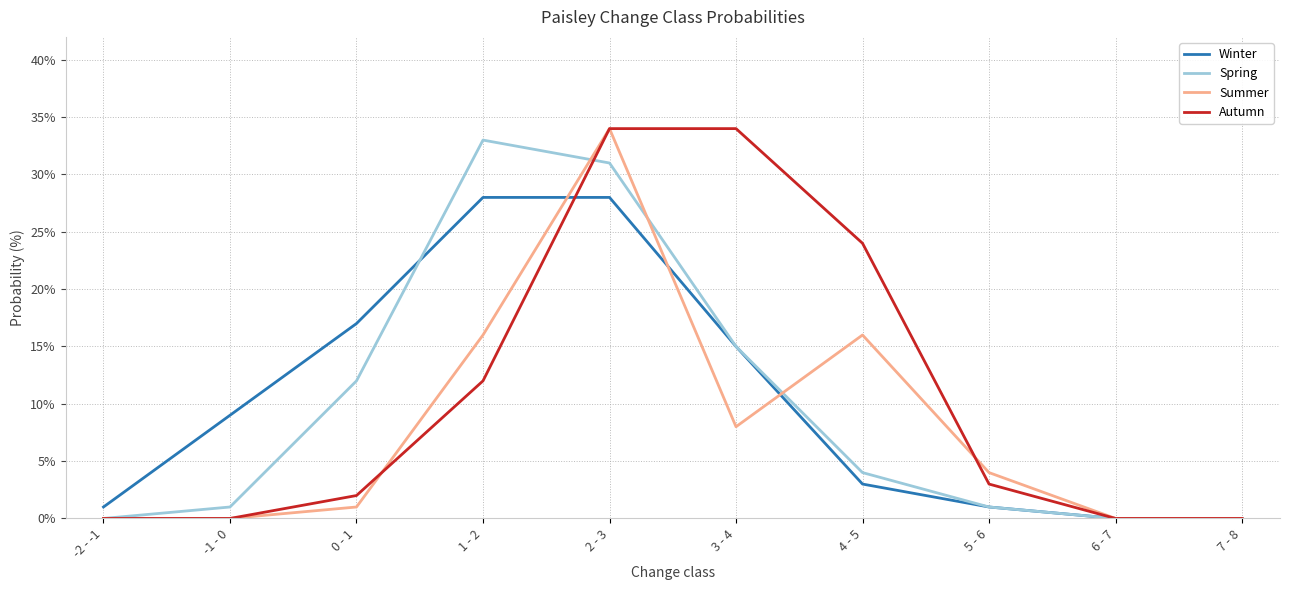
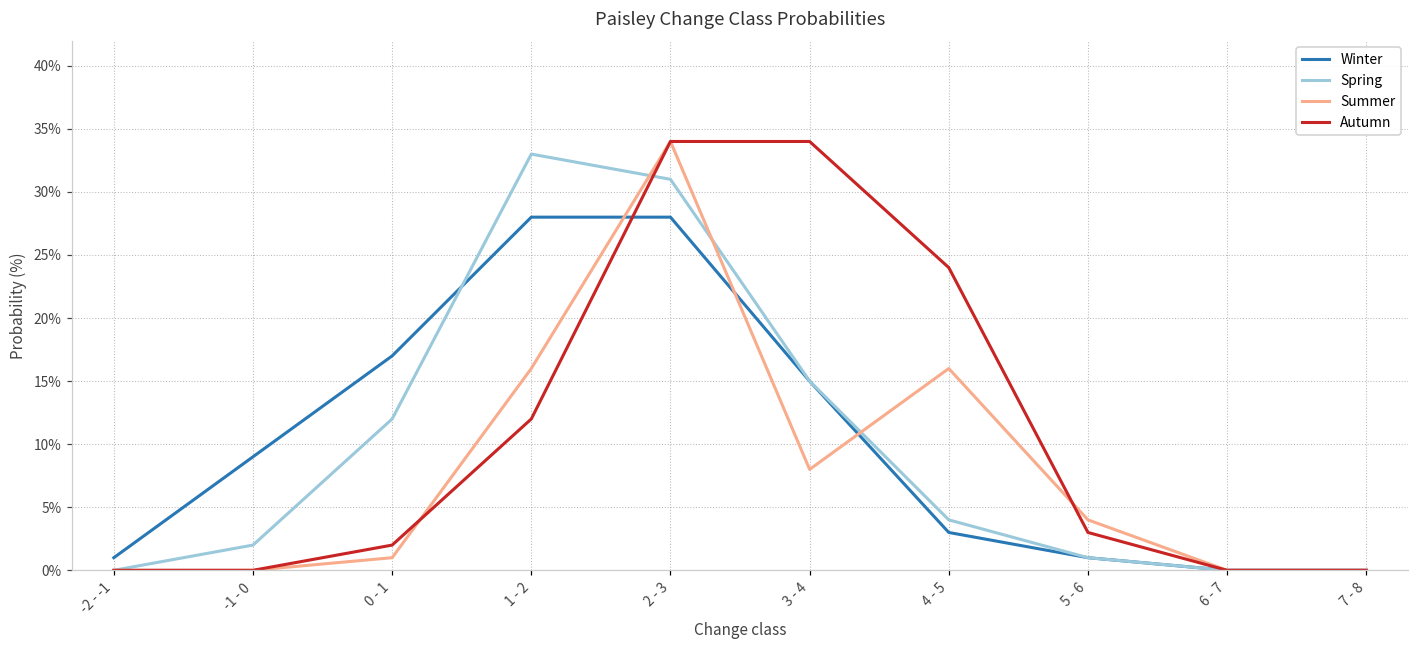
Spring, -1 - 0: 1% -> 2%
